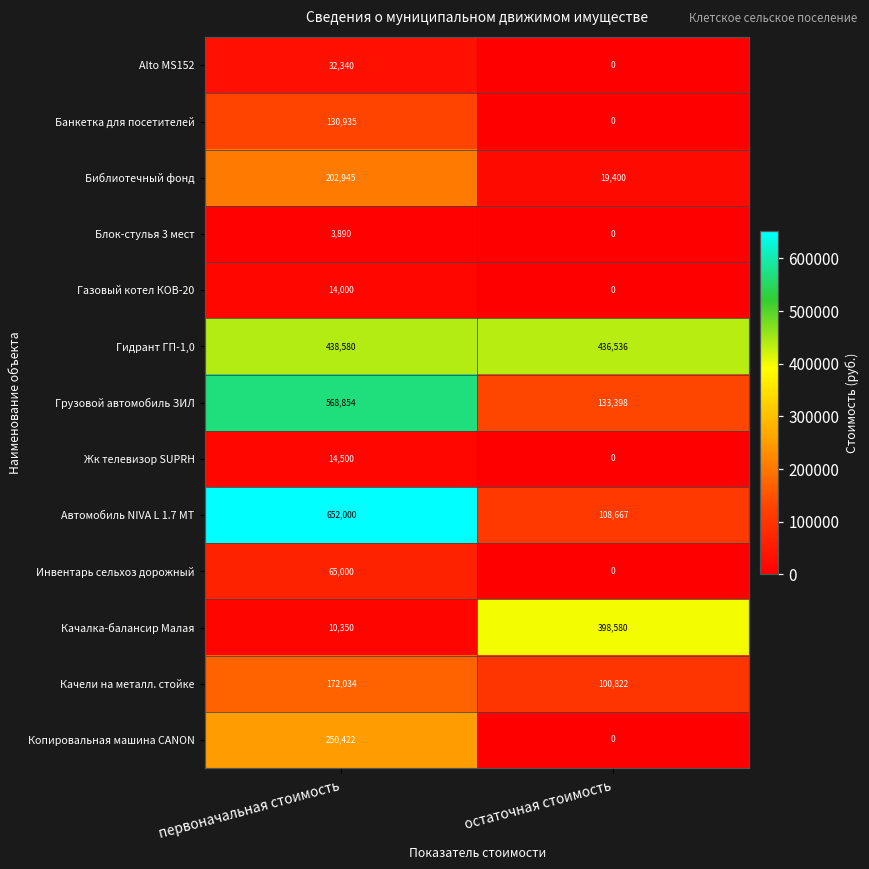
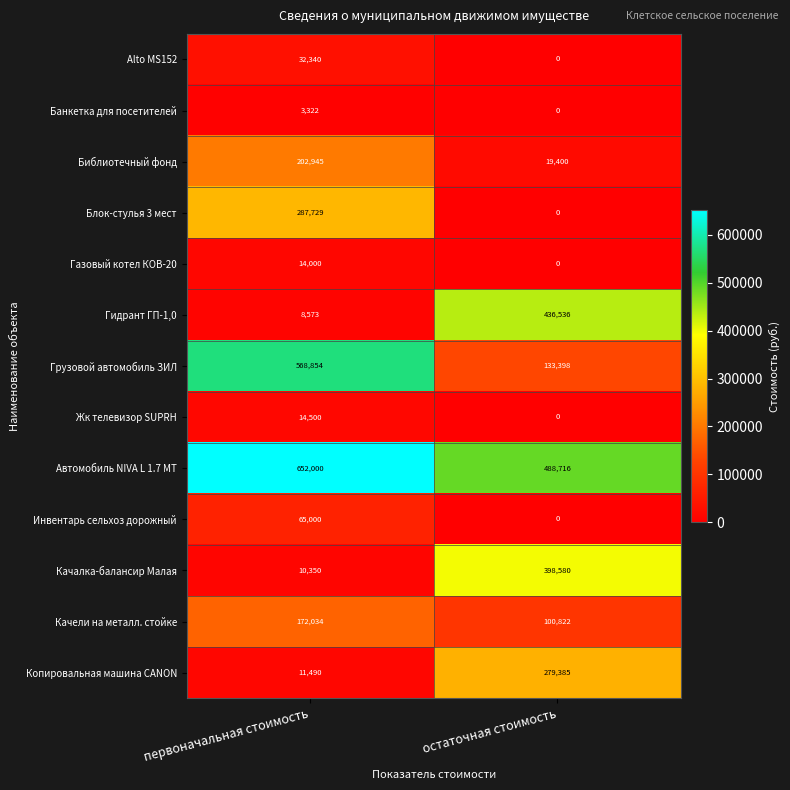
Банкетка для посетителей, первоначальная стоимость: 130,935 -> 3,322
Блок-стулья 3 мест, первоначальная стоимость: 3,890 -> 287,729
Гидрант ГП-1,0, первоначальная стоимость: 438,580 -> 8,573
Автомобиль NIVA L 1.7 MT, остаточная стоимость: 108,667 -> 488,716
Копировальная машина CANON, первоначальная стоимость: 250,422 -> 11,490
Копировальная машина CANON, остаточная стоимость: 0 -> 279,385
